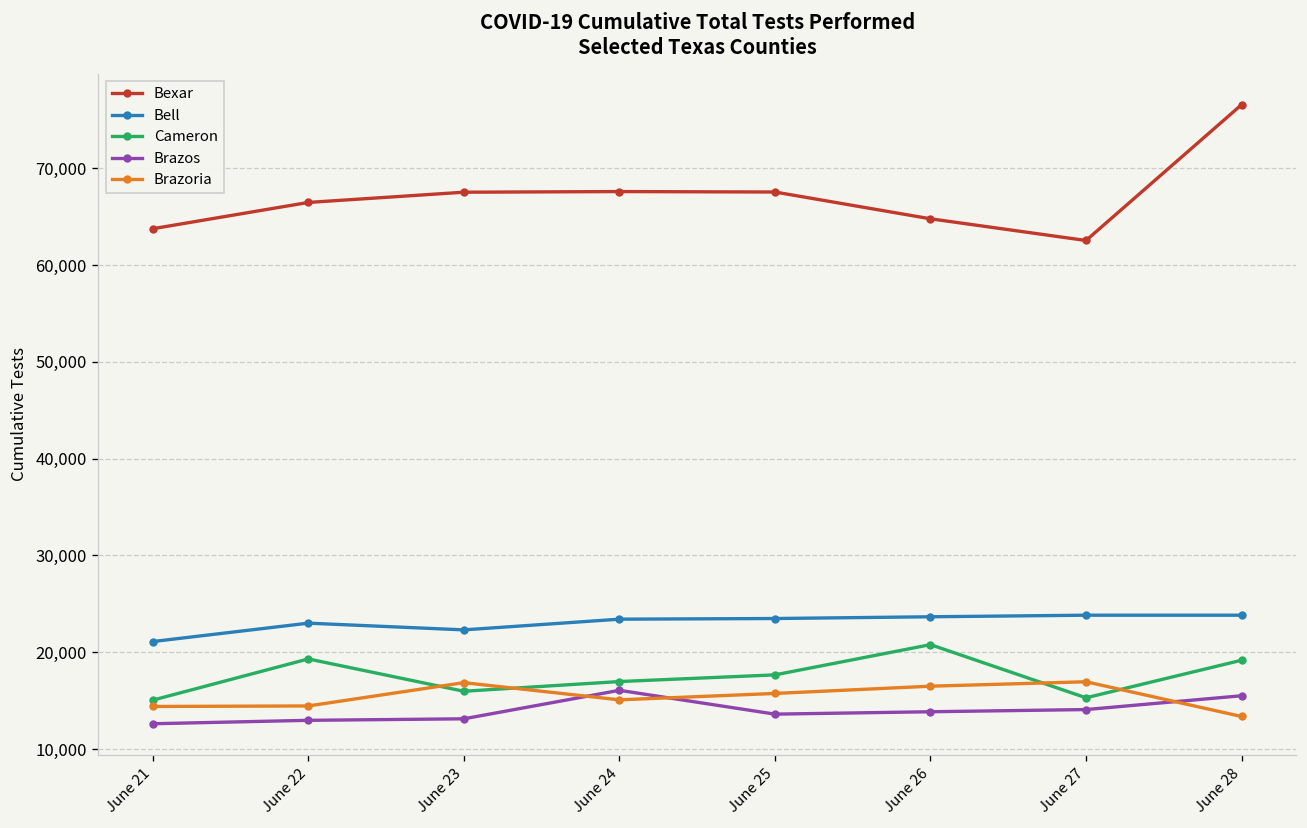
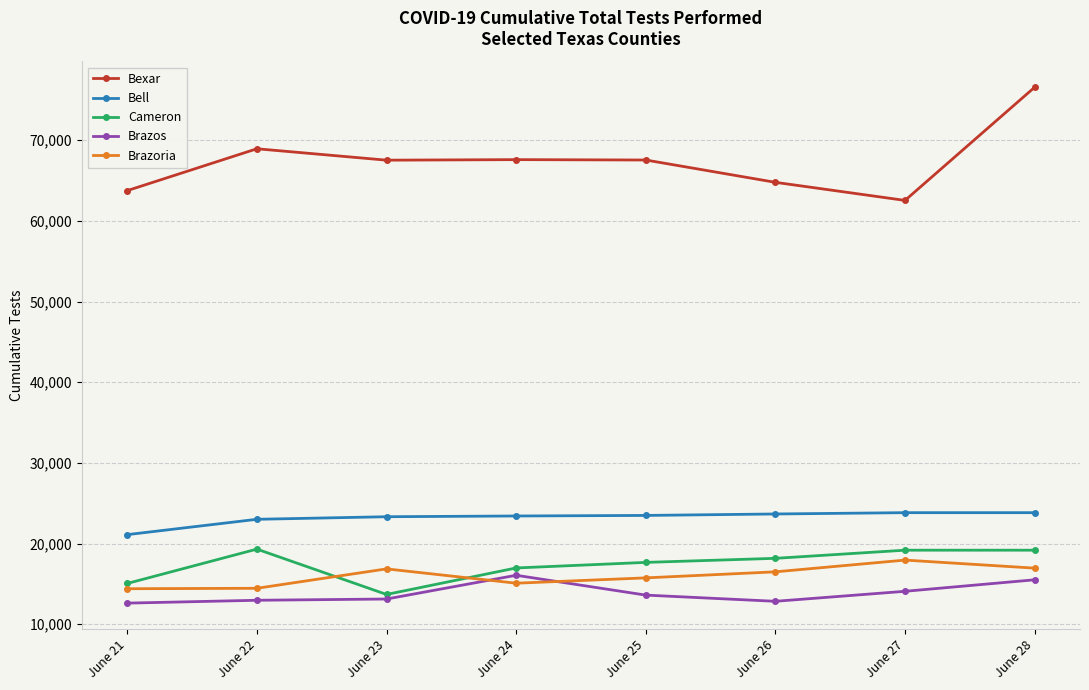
Bexar, June 22: 66,000 -> 69,000
Bell, June 23: 22,000 -> 23,000
Cameron, June 23: 16,000 -> 14,000
Cameron, June 26: 21,000 -> 18,000
Brazos, June 26: 14,000 -> 13,000
Cameron, June 27: 15,000 -> 19,000
Brazoria, June 27: 17,000 -> 18,000
Brazoria, June 28: 13,000 -> 17,000
